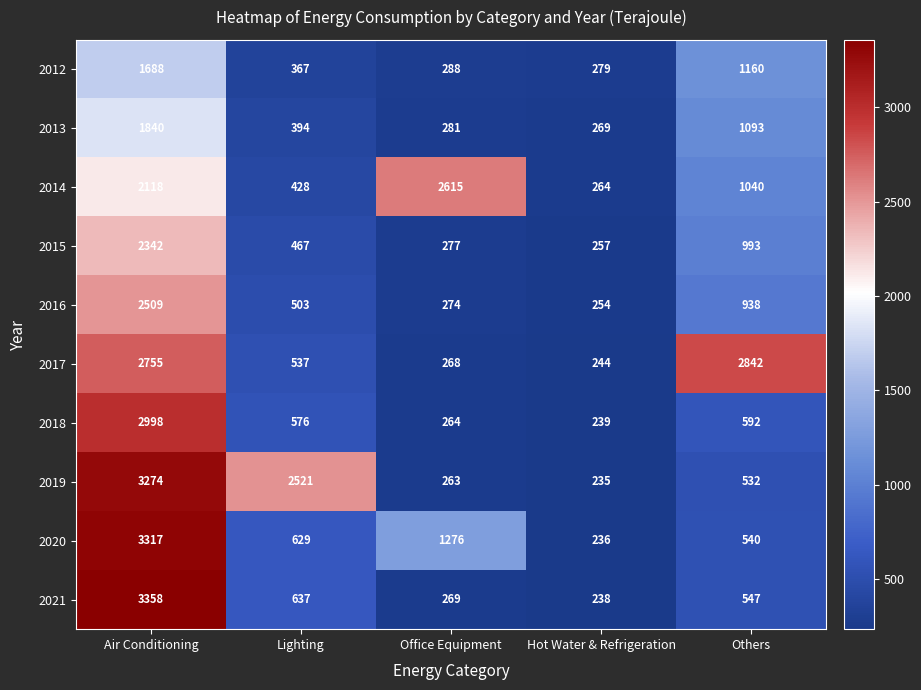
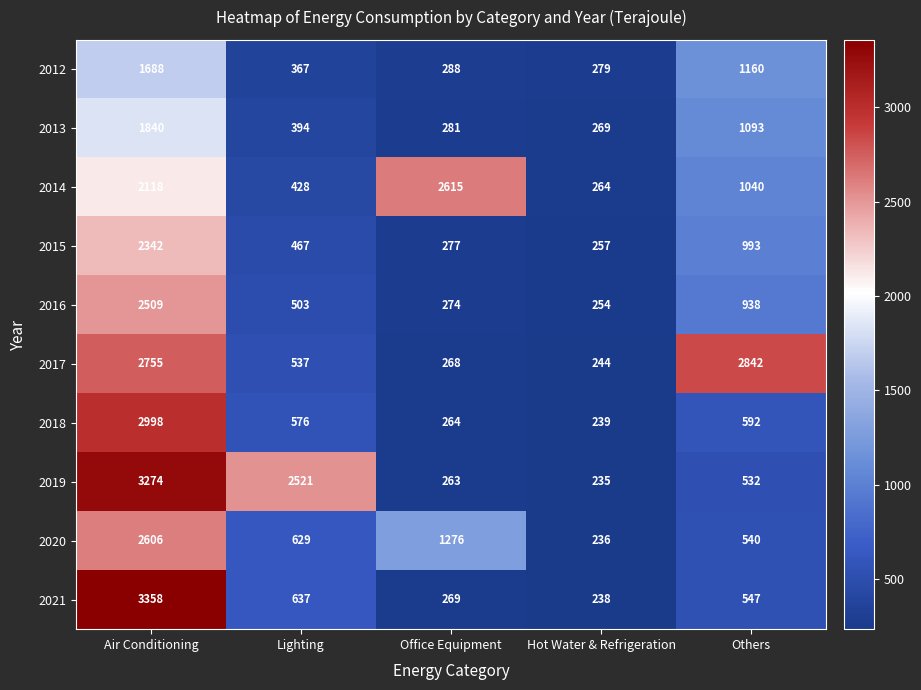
2020, Air Conditioning: 3317 -> 2606
